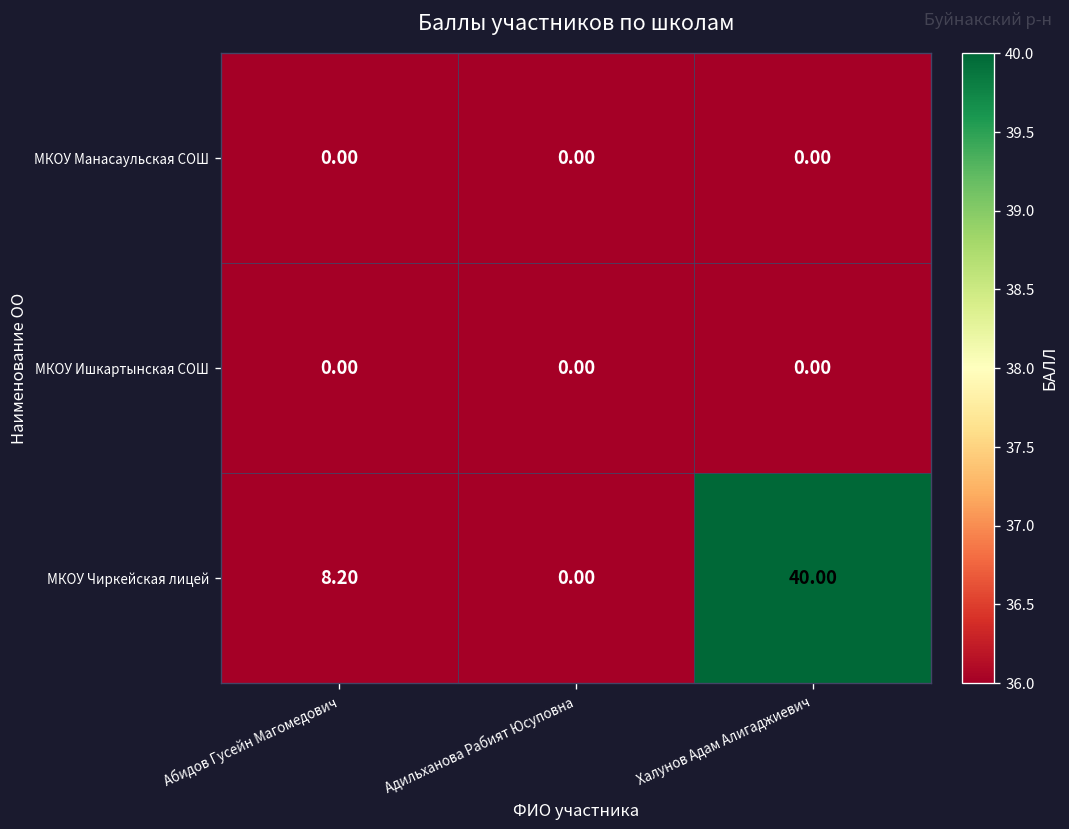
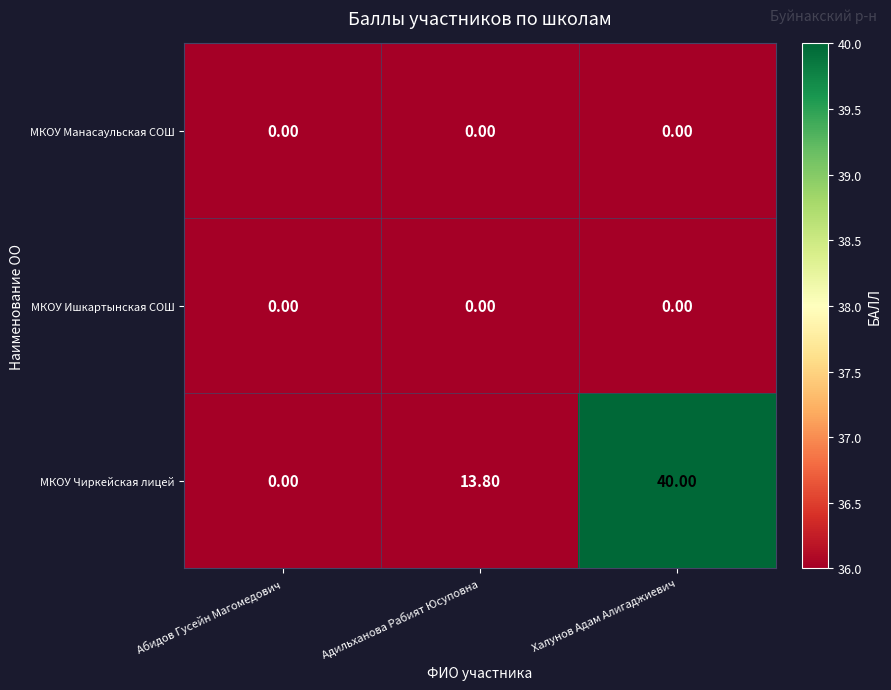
МКОУ Чиркейская лицей, Абидов Гусейн Магомедович: 8.20 -> 0.00
МКОУ Чиркейская лицей, Адильханова Рабият Юсуповна: 0.00 -> 13.80
